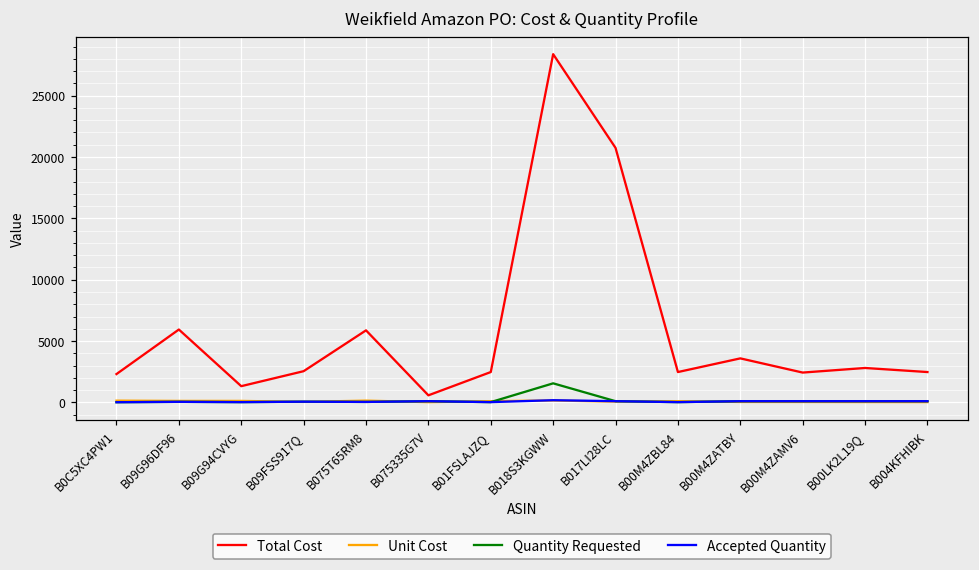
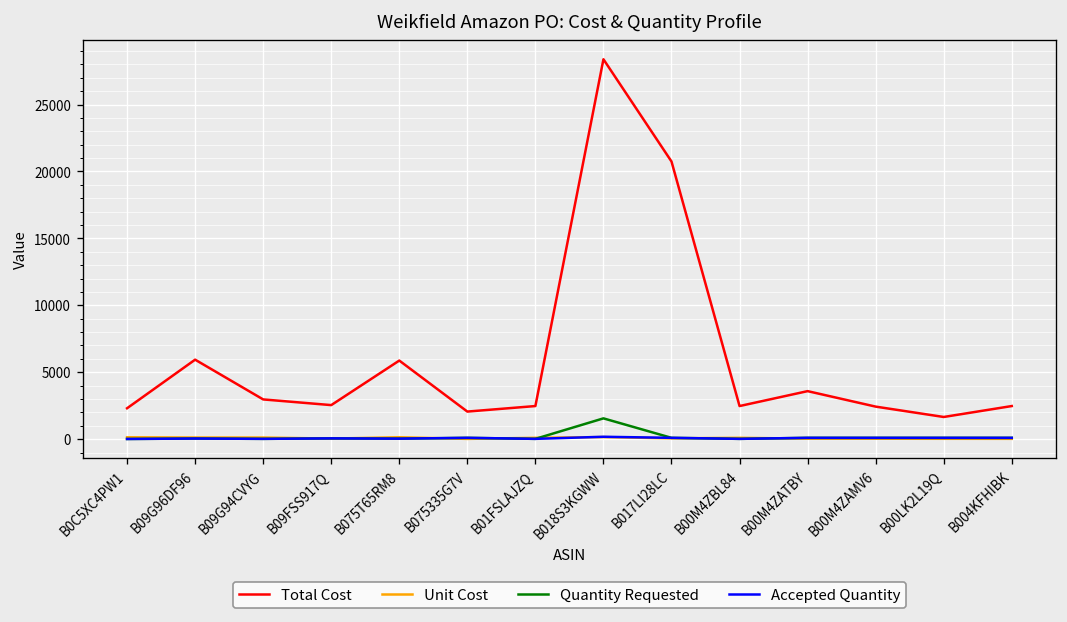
Total Cost, B09G94CVYG: 1300 -> 3000
Total Cost, B075335G7V: 600 -> 2100
Total Cost, B00LK2L19Q: 2800 -> 1700
